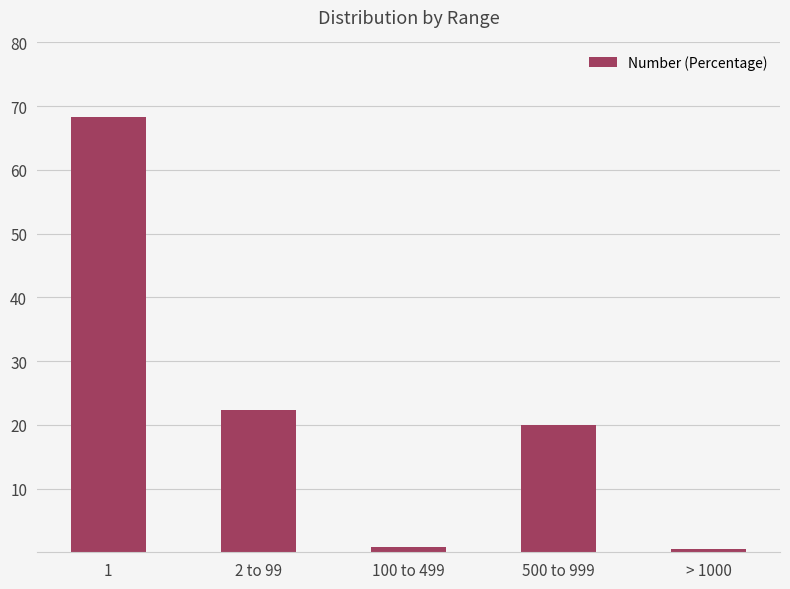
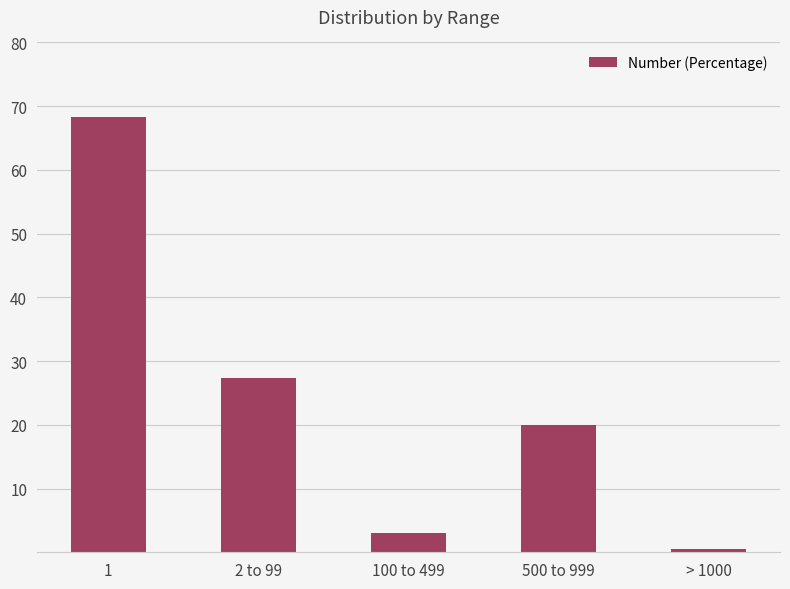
2 to 99: 22 -> 27
100 to 499: 1 -> 3
